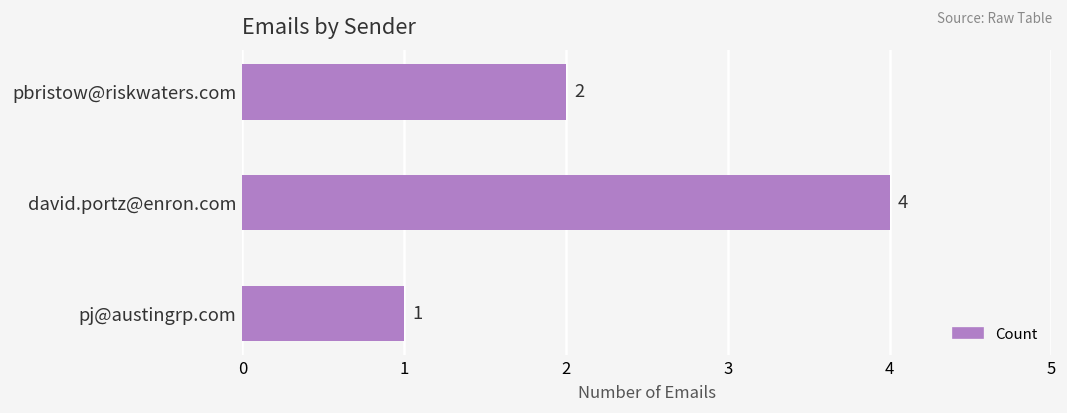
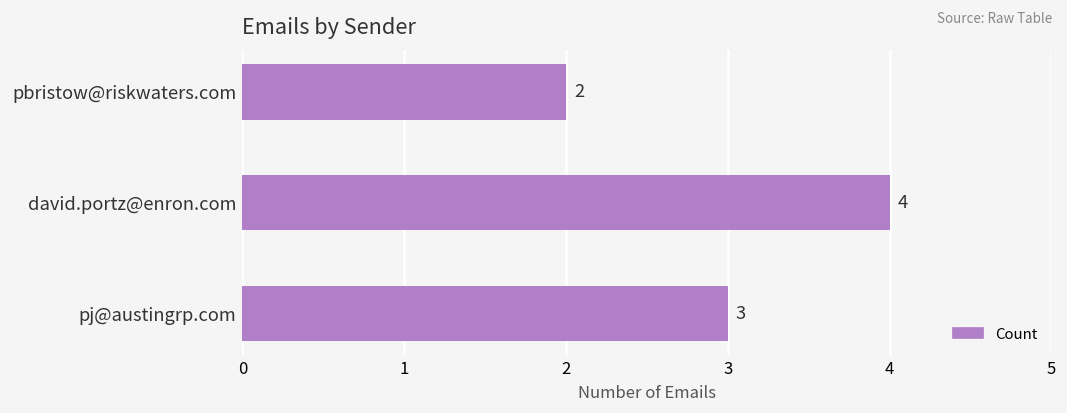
pj@austingrp.com: 1 -> 3
